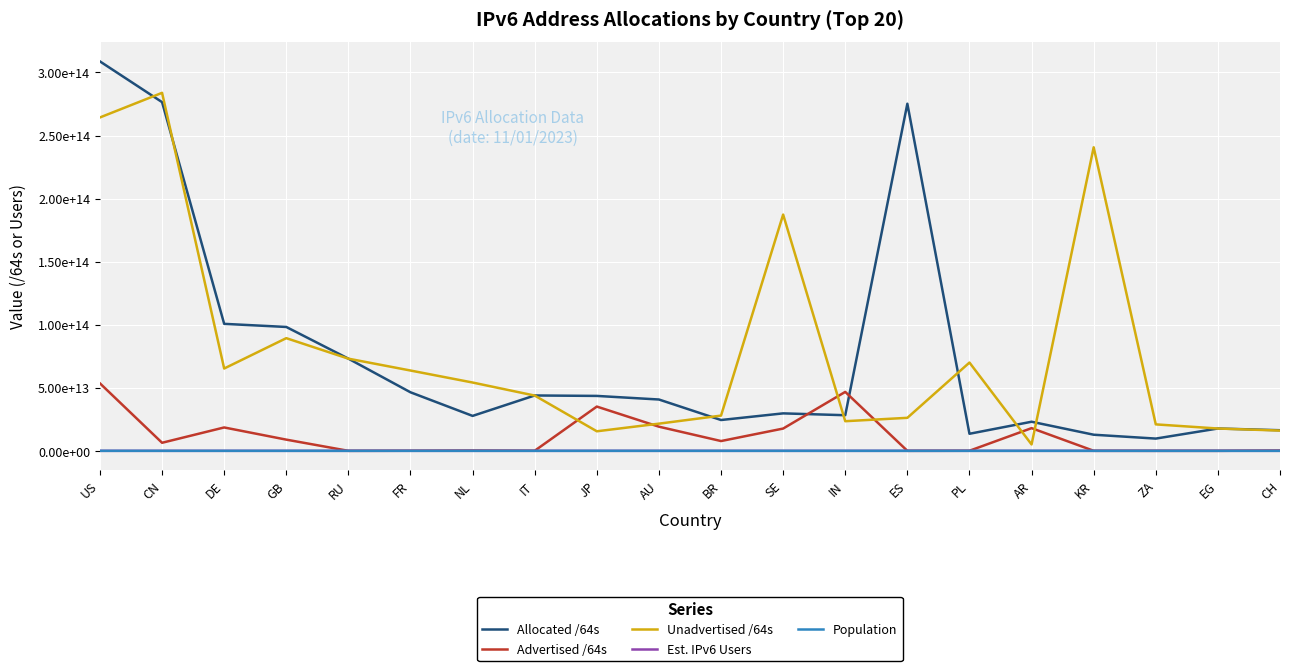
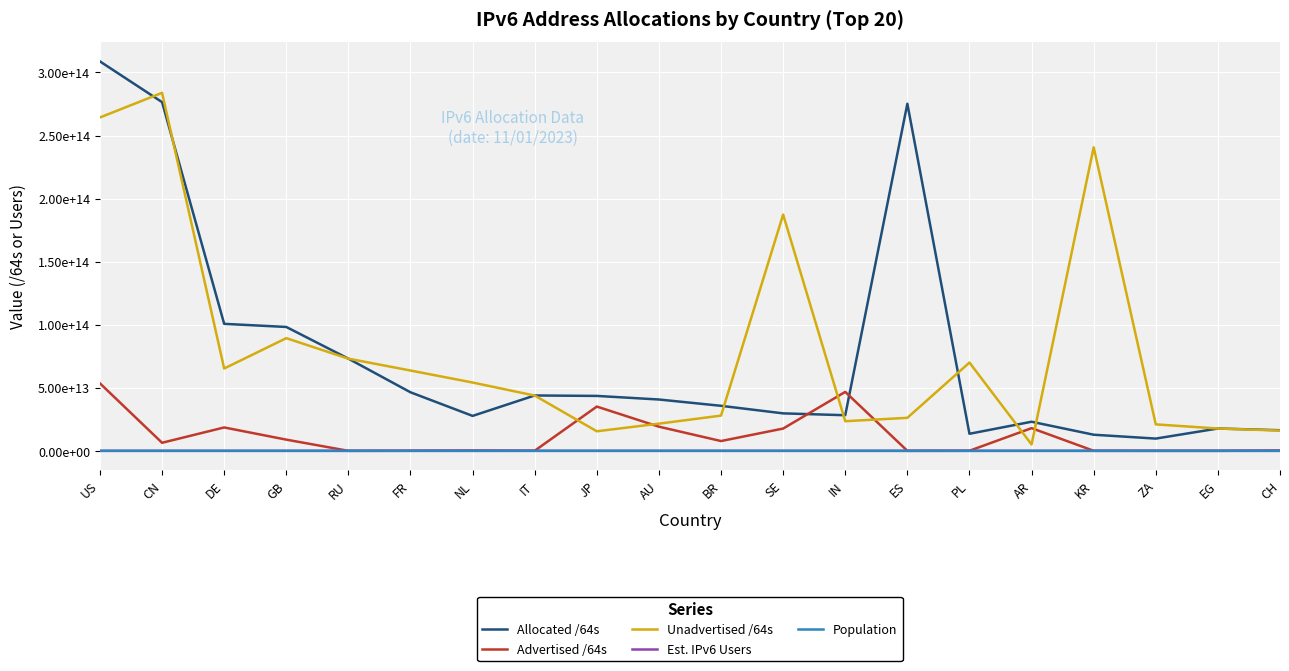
Allocated /64s, BR: 24000000000000 -> 36000000000000
